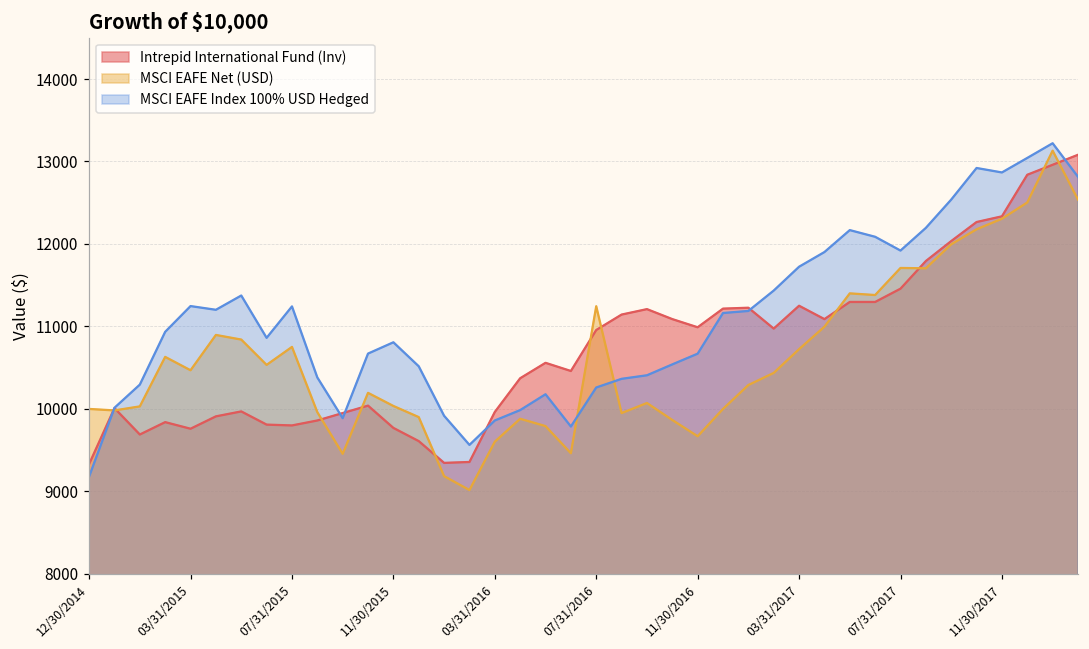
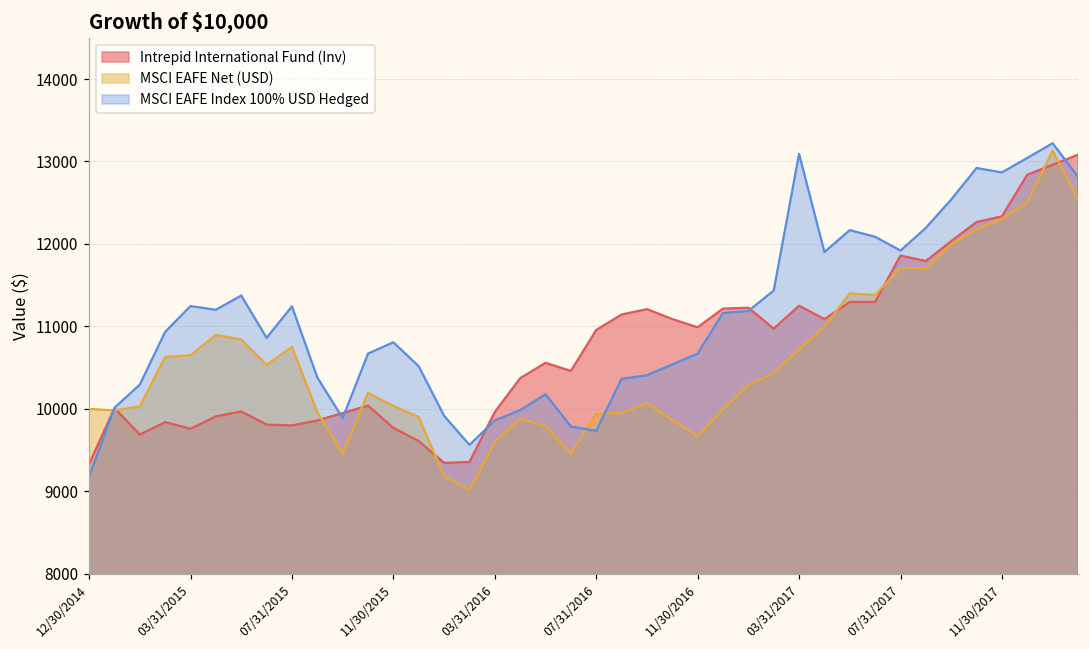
MSCI EAFE Net (USD), 03/31/2015: 10500 -> 10700
MSCI EAFE Net (USD), 07/31/2016: 11200 -> 9900
MSCI EAFE Index 100% USD Hedged, 07/31/2016: 10300 -> 9700
MSCI EAFE Index 100% USD Hedged, 03/31/2017: 11700 -> 13100
Intrepid International Fund (Inv), 07/31/2017: 11500 -> 11900
